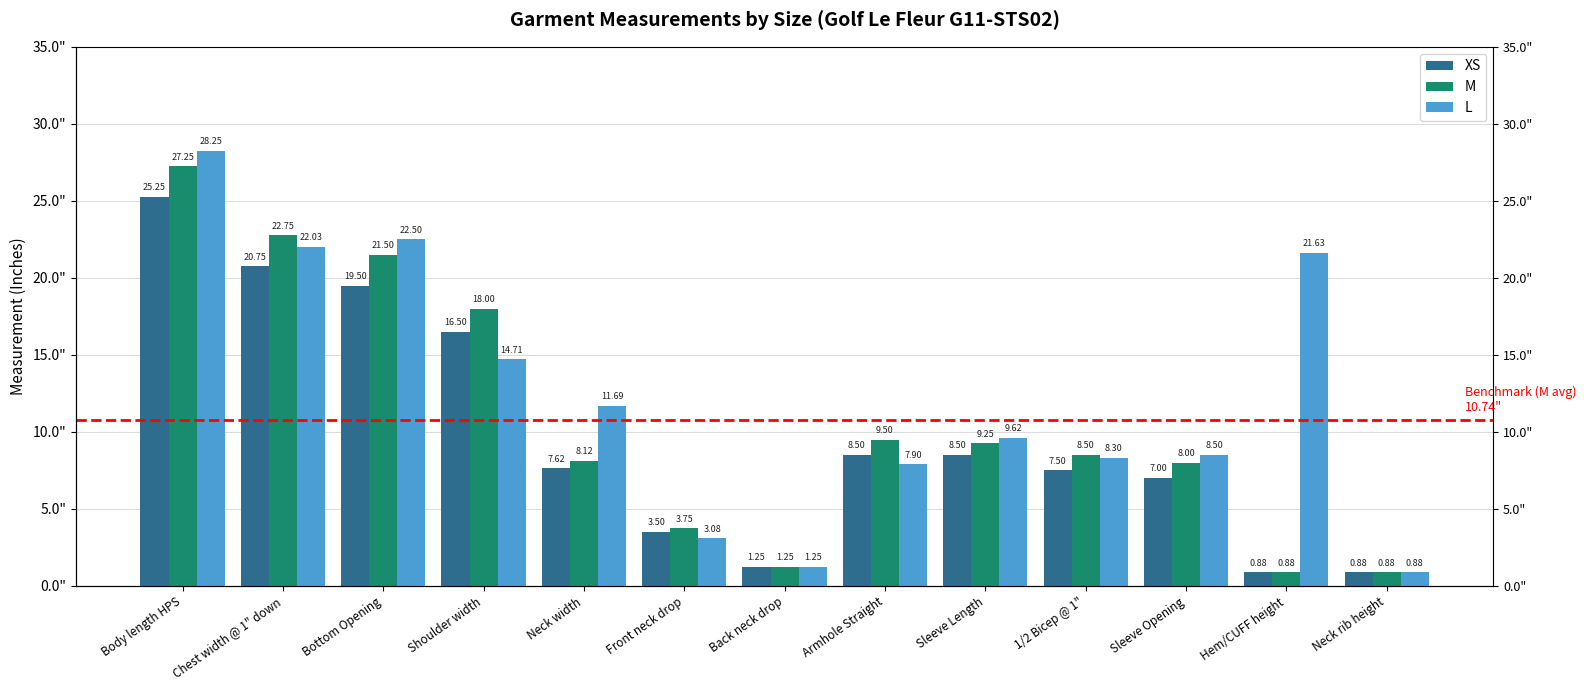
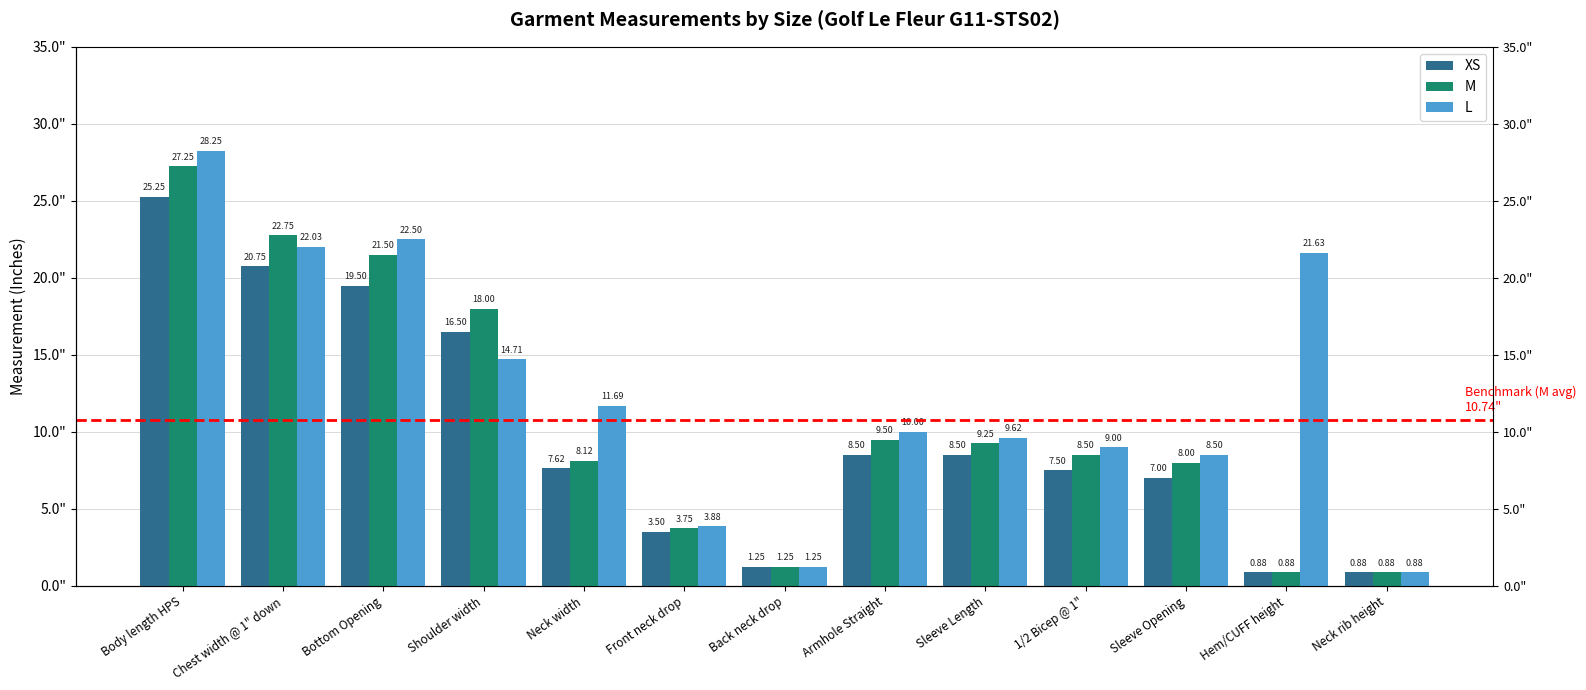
L, Front neck drop: 3.08 -> 3.88
L, Armhole Straight: 7.90 -> 10.00
L, 1/2 Bicep @ 1": 8.30 -> 9.00
